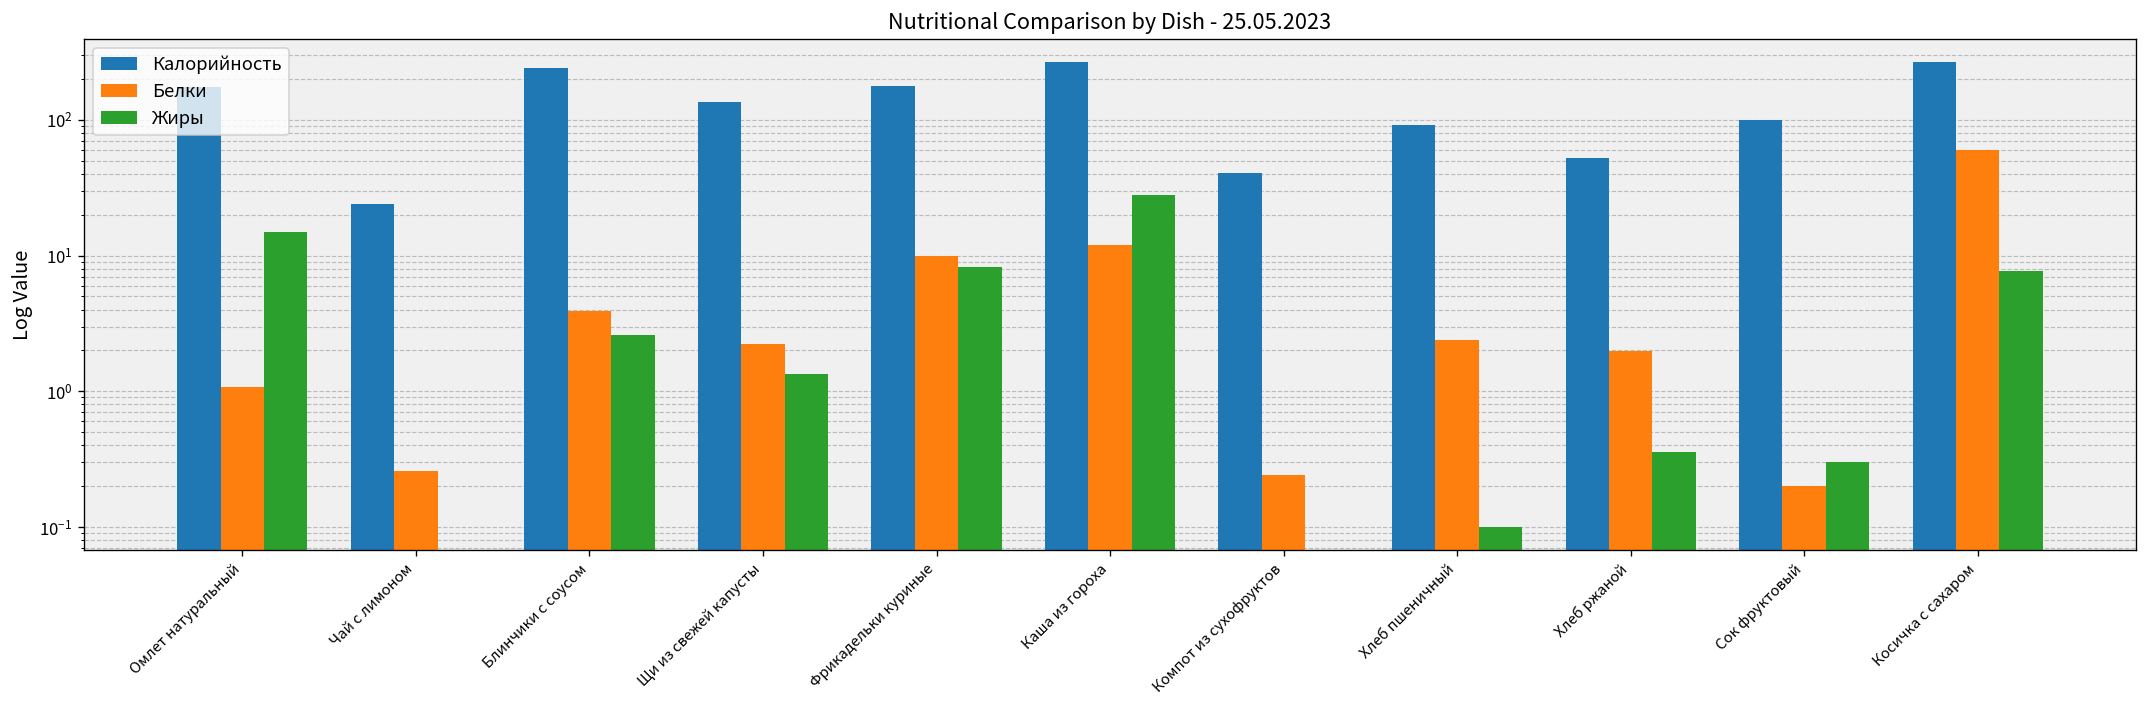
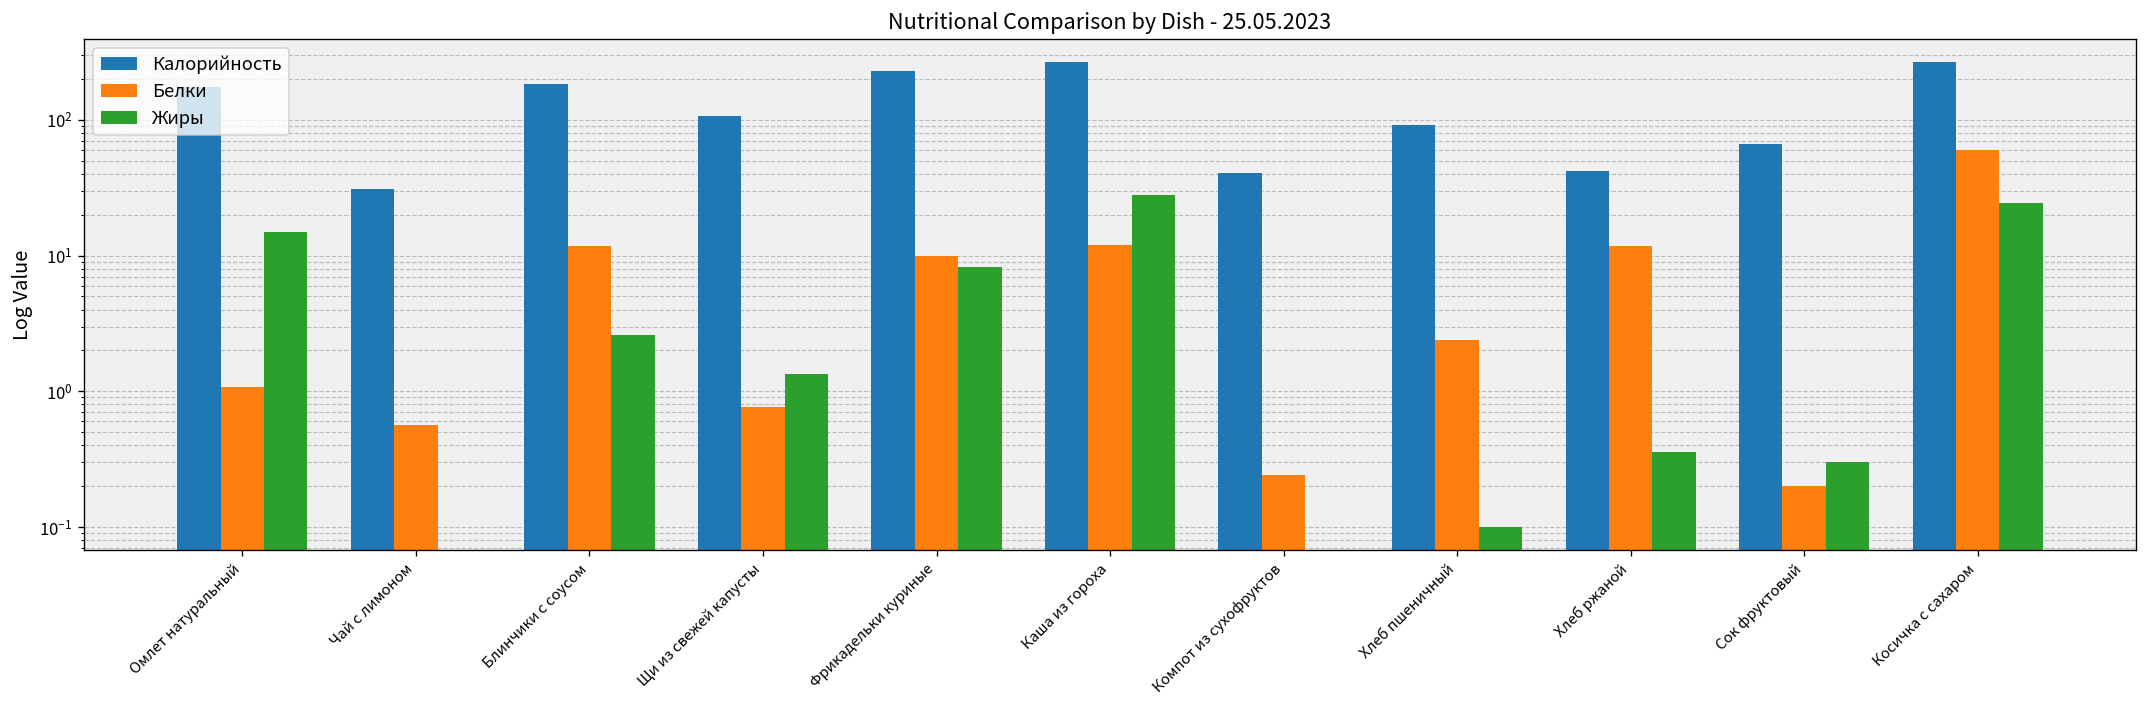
Калорийность, Чай с лимоном: 24 -> 31
Белки, Чай с лимоном: 0.26 -> 0.6
Калорийность, Блинчики с соусом: 240 -> 180
Белки, Блинчики с соусом: 3.9 -> 12
Калорийность, Щи из свежей капусты: 130 -> 110
Белки, Щи из свежей капусты: 2.2 -> 0.8
Калорийность, Фрикадельки куриные: 180 -> 230
Калорийность, Хлеб ржаной: 50 -> 42
Белки, Хлеб ржаной: 2.0 -> 12
Калорийность, Сок фруктовый: 100 -> 70
Жиры, Косичка с сахаром: 8 -> 24
